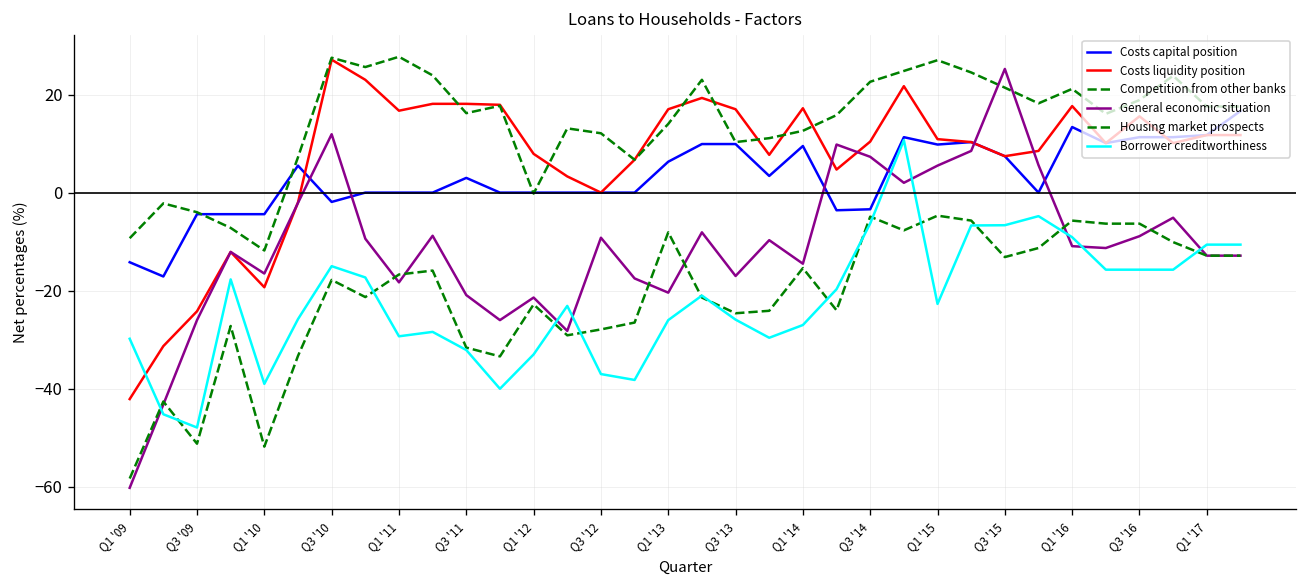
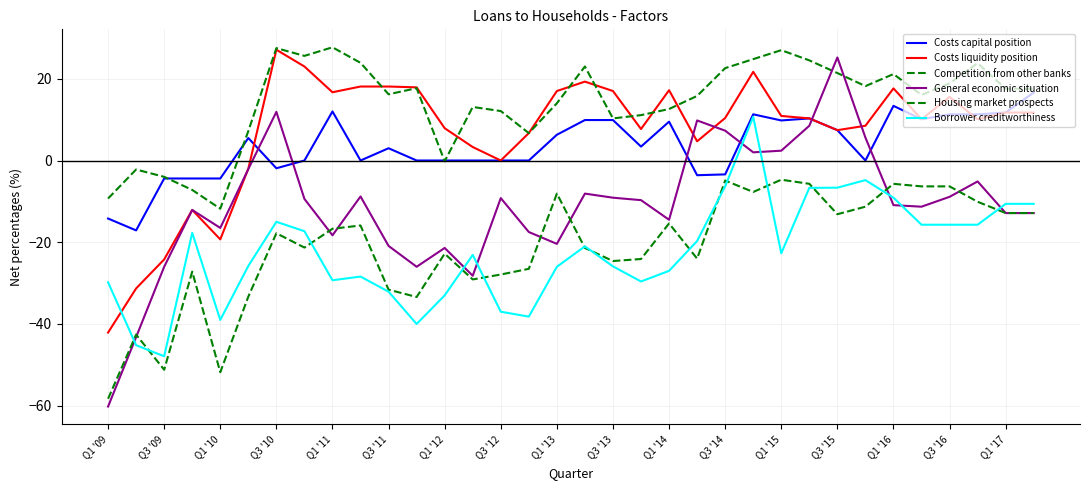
Costs capital position, Q1 '11: 0 -> 12
General economic situation, Q3 '13: -17 -> -9
General economic situation, Q1 '15: 6 -> 2
